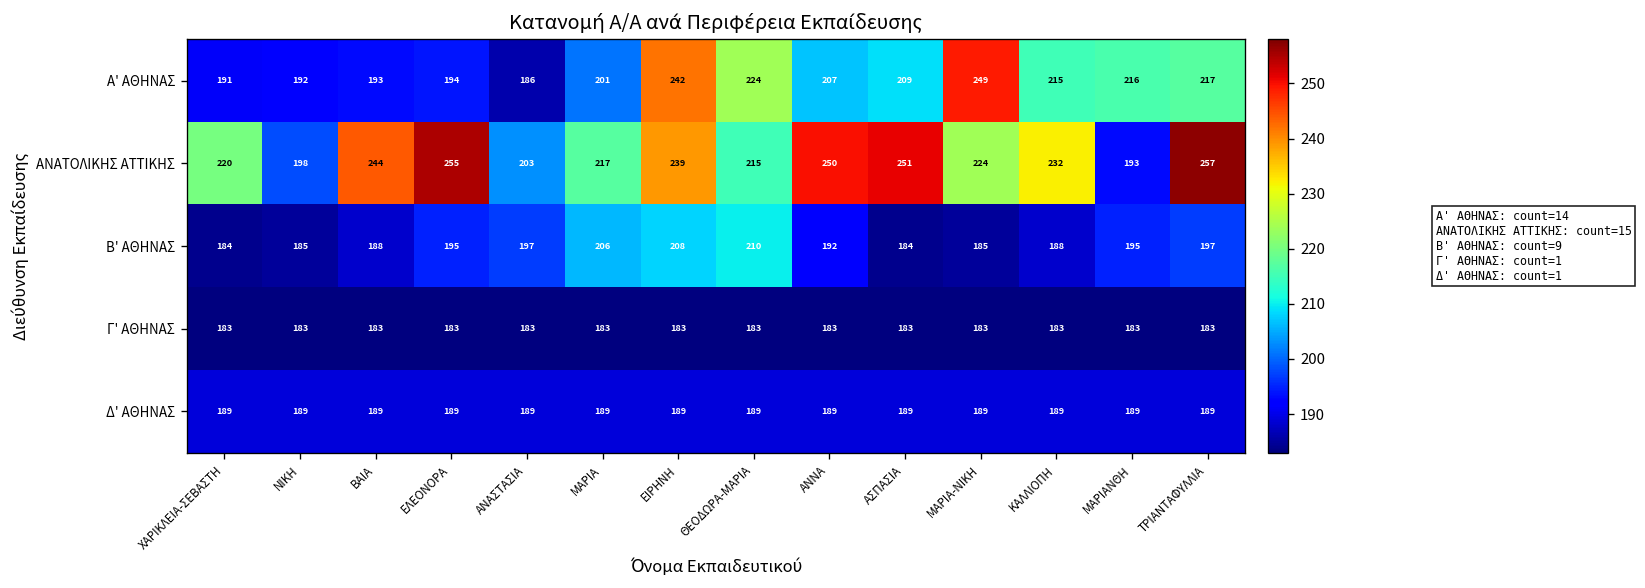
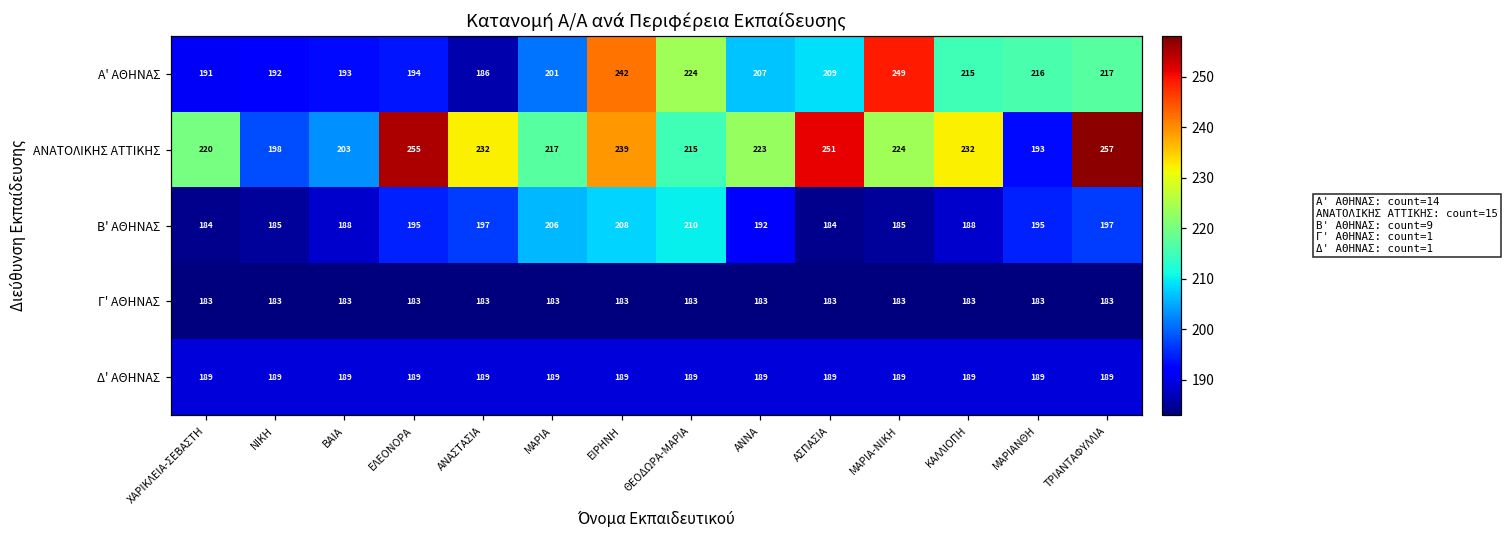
ΑΝΑΤΟΛΙΚΗΣ ΑΤΤΙΚΗΣ, ΒΑΙΑ: 244 -> 203
ΑΝΑΤΟΛΙΚΗΣ ΑΤΤΙΚΗΣ, ΑΝΑΣΤΑΣΙΑ: 203 -> 232
ΑΝΑΤΟΛΙΚΗΣ ΑΤΤΙΚΗΣ, ΑΝΝΑ: 250 -> 223
